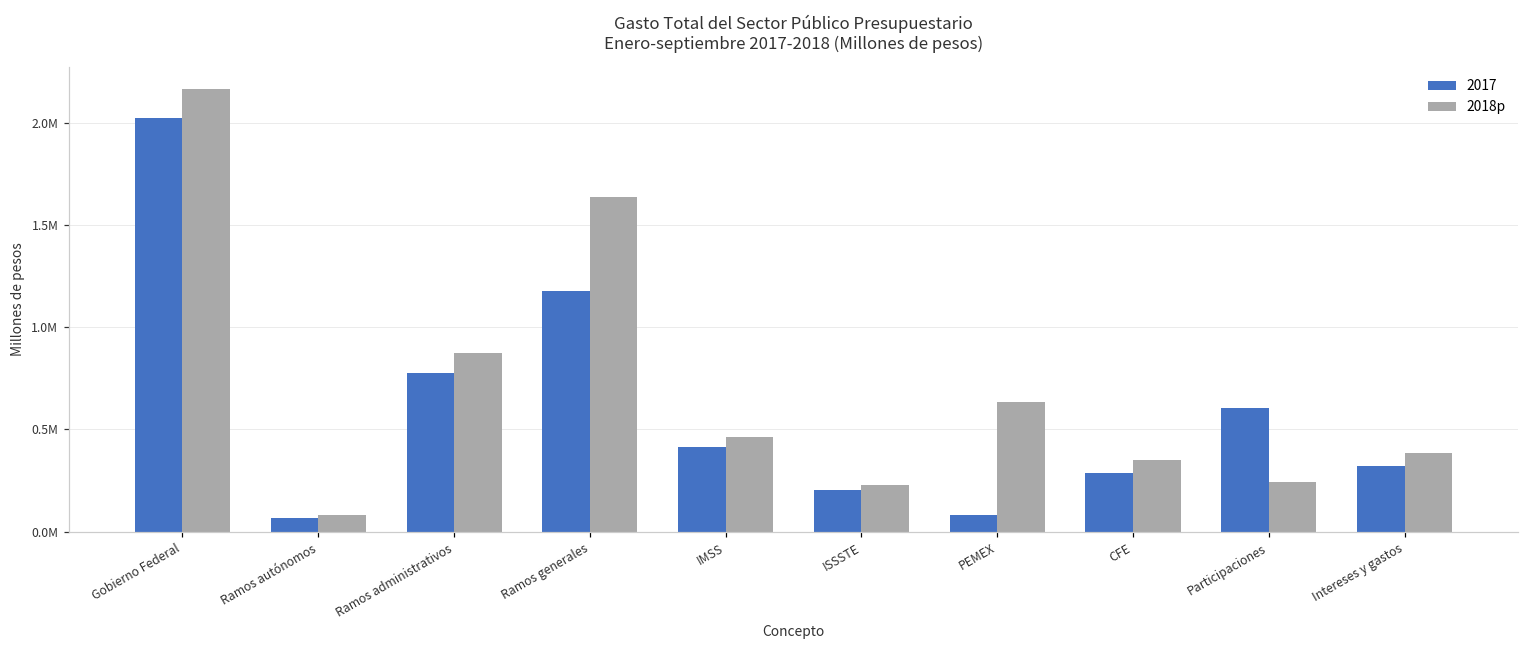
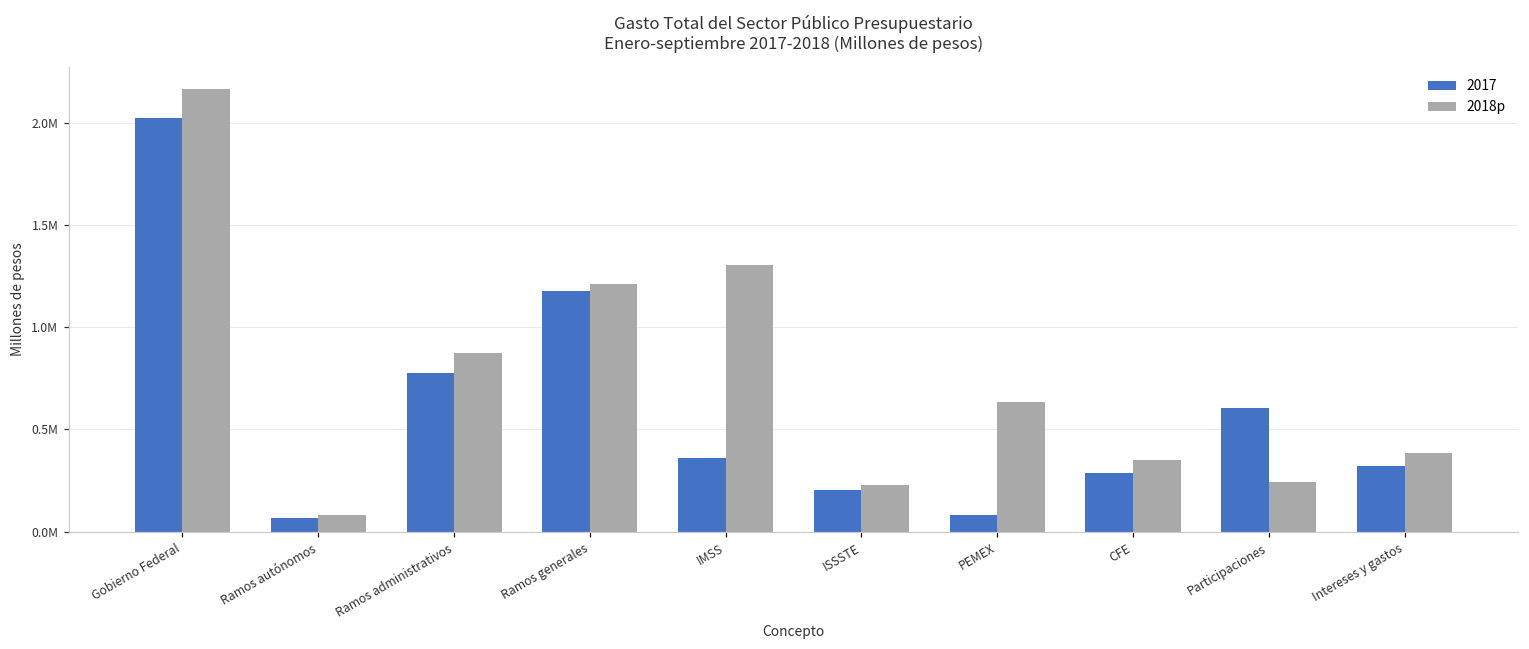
2018p, Ramos generales: 1640000 -> 1210000
2017, IMSS: 410000 -> 360000
2018p, IMSS: 460000 -> 1300000
